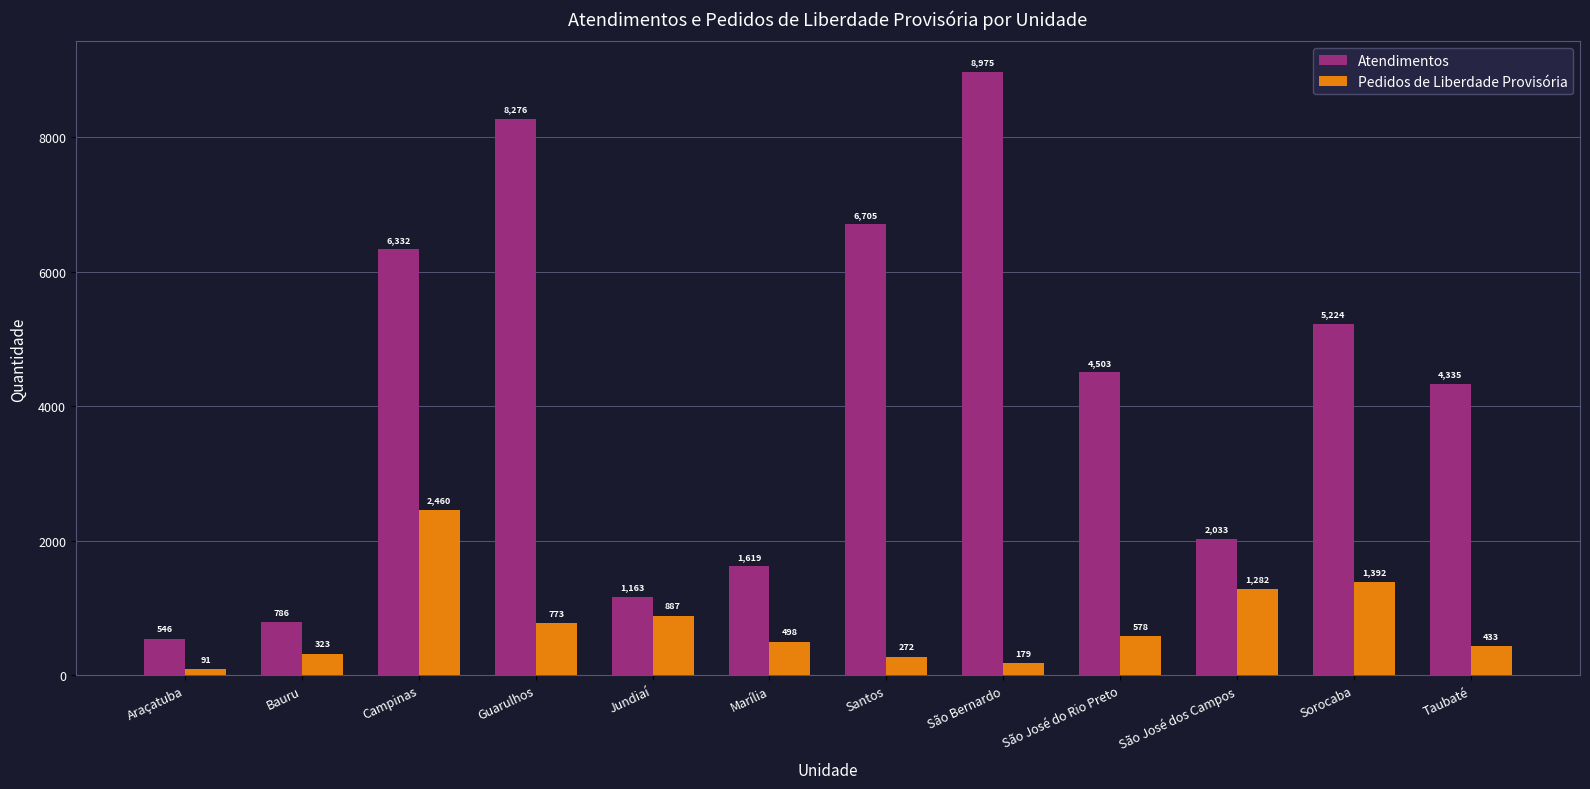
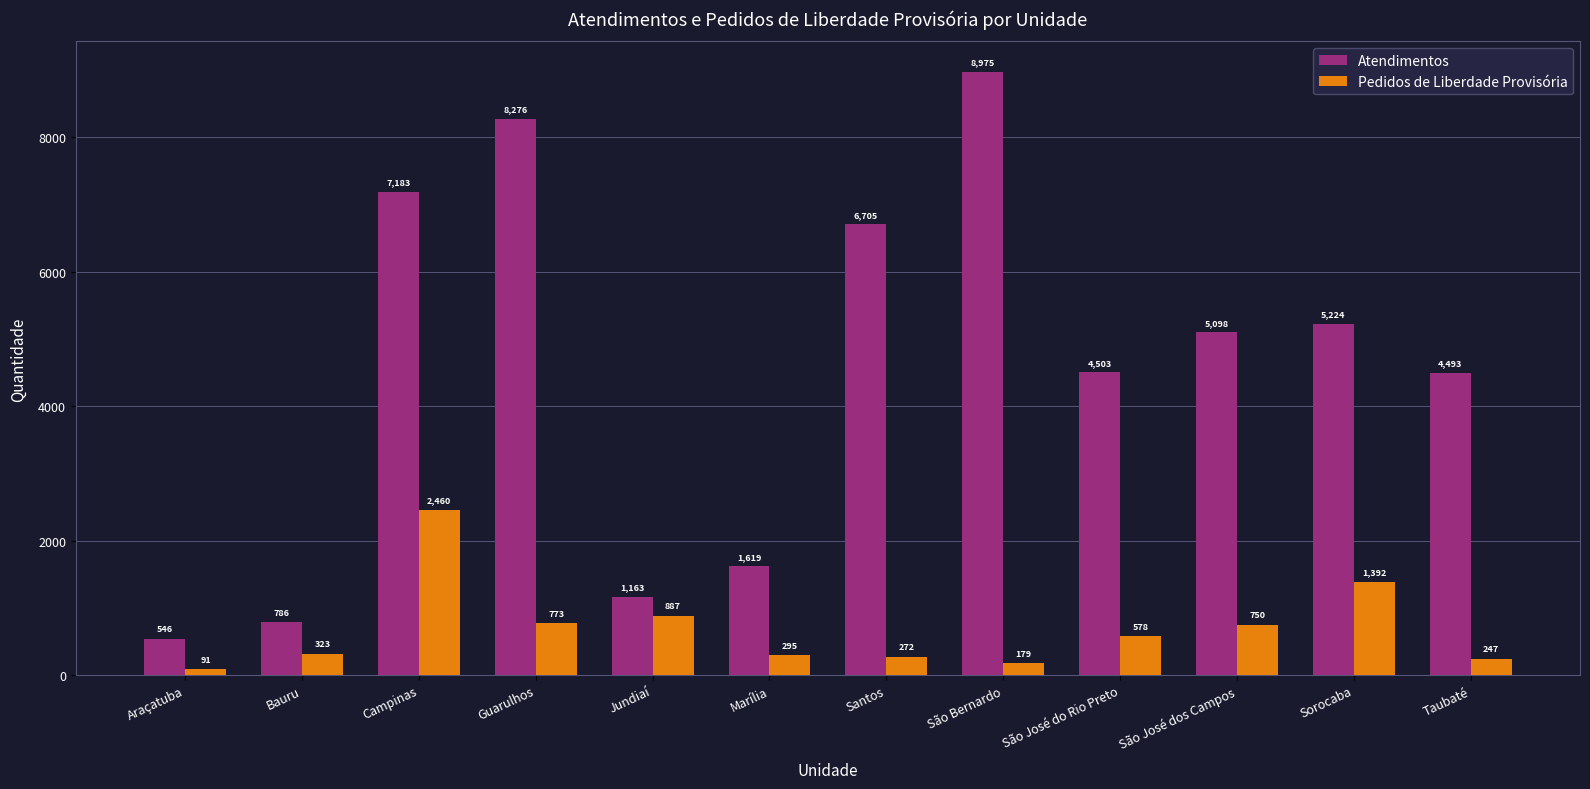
Atendimentos, Campinas: 6,332 -> 7,183
Pedidos de Liberdade Provisória, Marília: 498 -> 295
Atendimentos, São José dos Campos: 2,033 -> 5,098
Pedidos de Liberdade Provisória, São José dos Campos: 1,282 -> 750
Atendimentos, Taubaté: 4,335 -> 4,493
Pedidos de Liberdade Provisória, Taubaté: 433 -> 247
